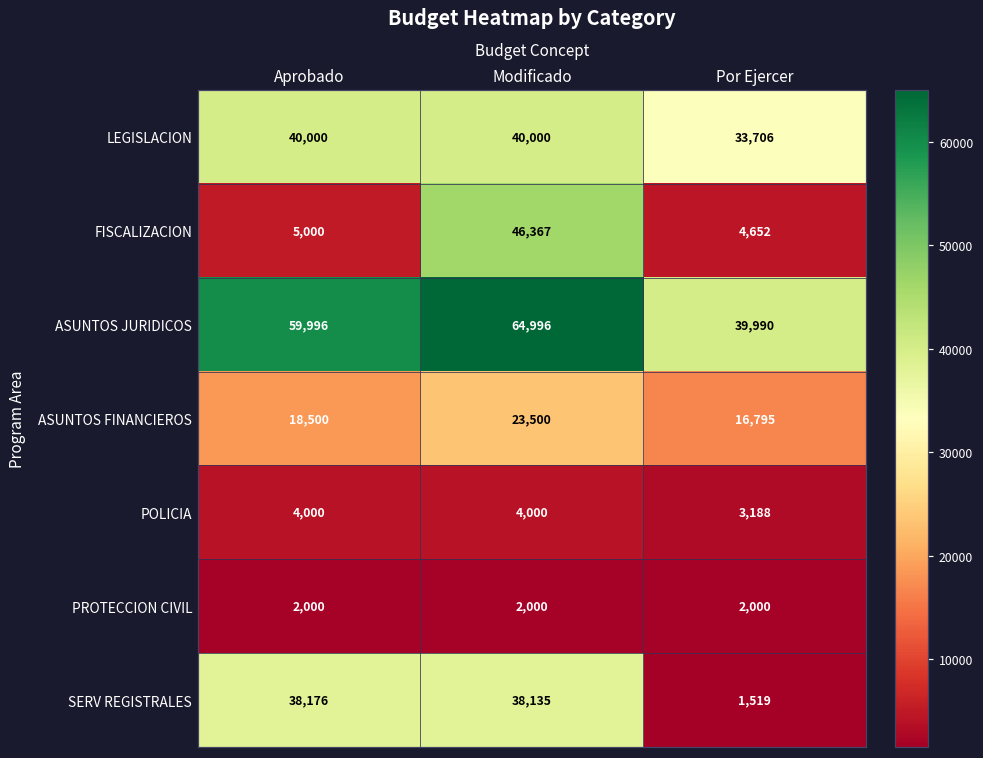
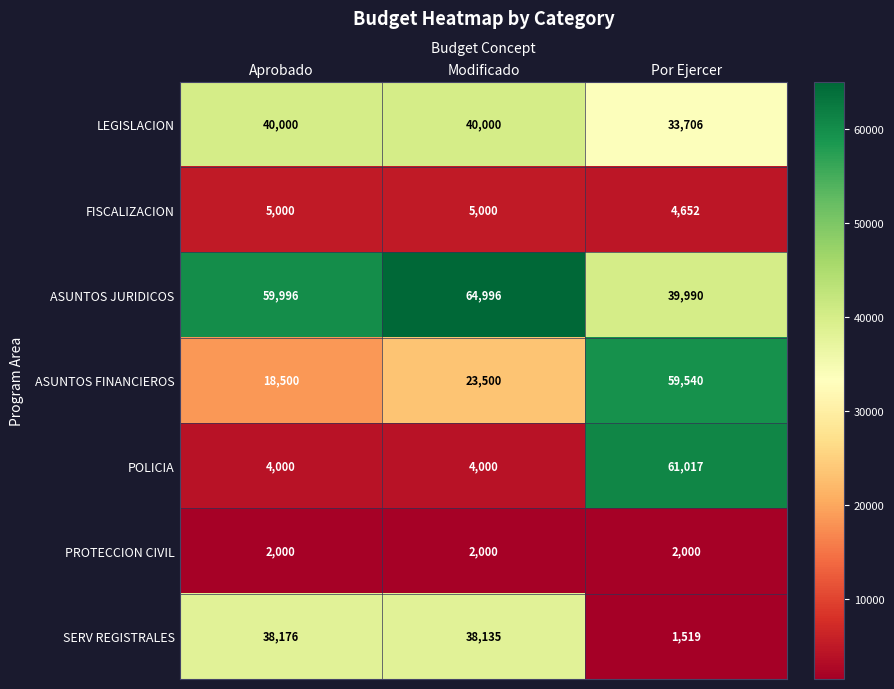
FISCALIZACION, Modificado: 46,367 -> 5,000
ASUNTOS FINANCIEROS, Por Ejercer: 16,795 -> 59,540
POLICIA, Por Ejercer: 3,188 -> 61,017
